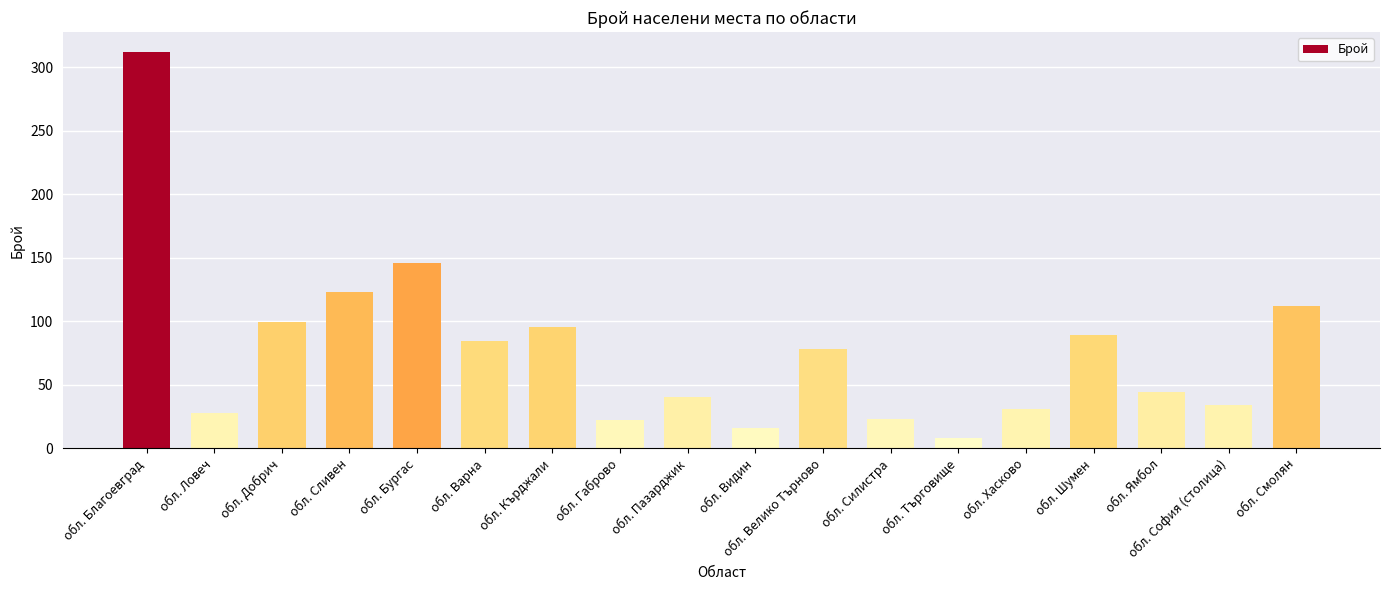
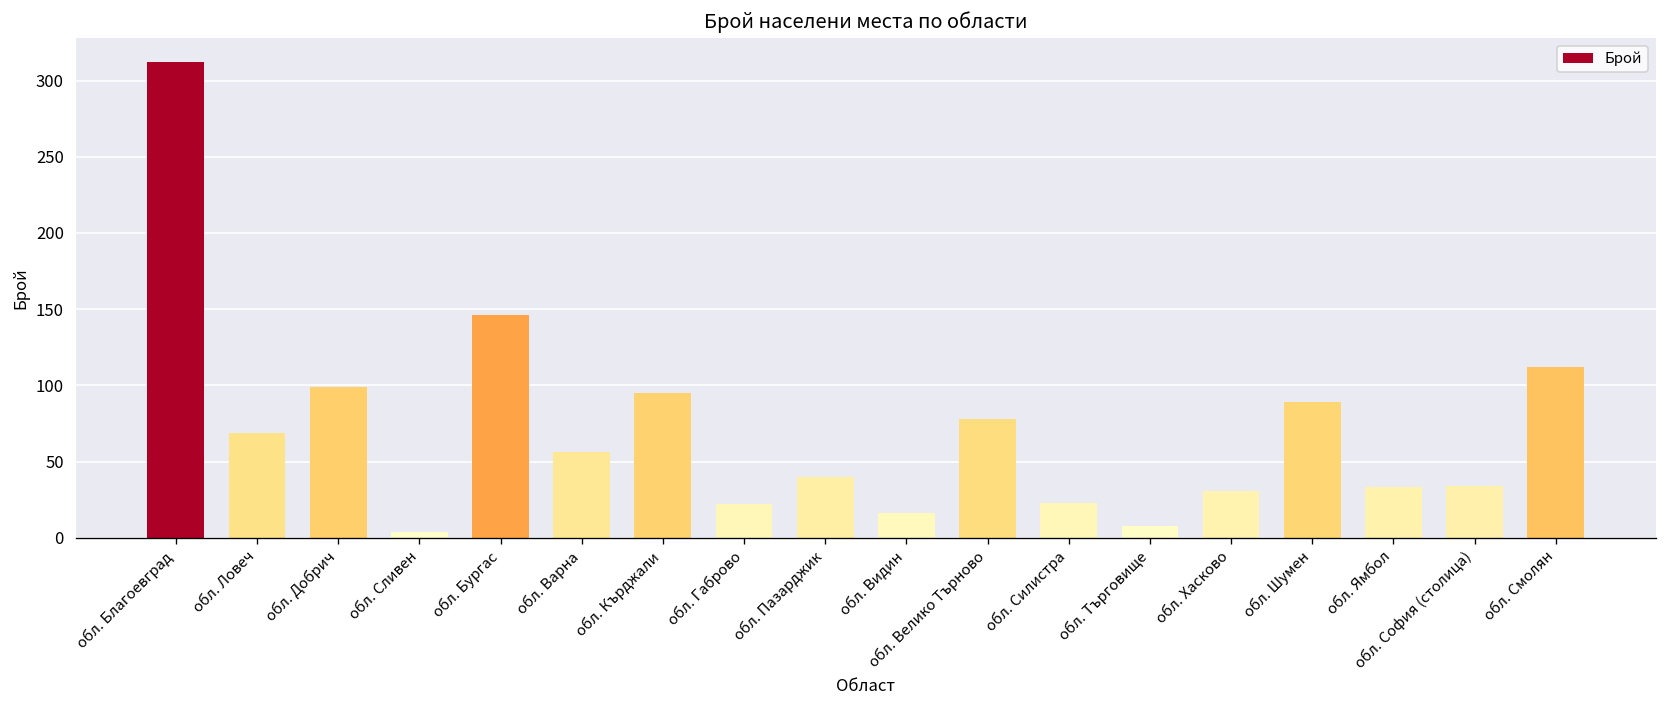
обл. Ловеч: 28 -> 69
обл. Сливен: 123 -> 4
обл. Варна: 84 -> 56
обл. Ямбол: 44 -> 33
